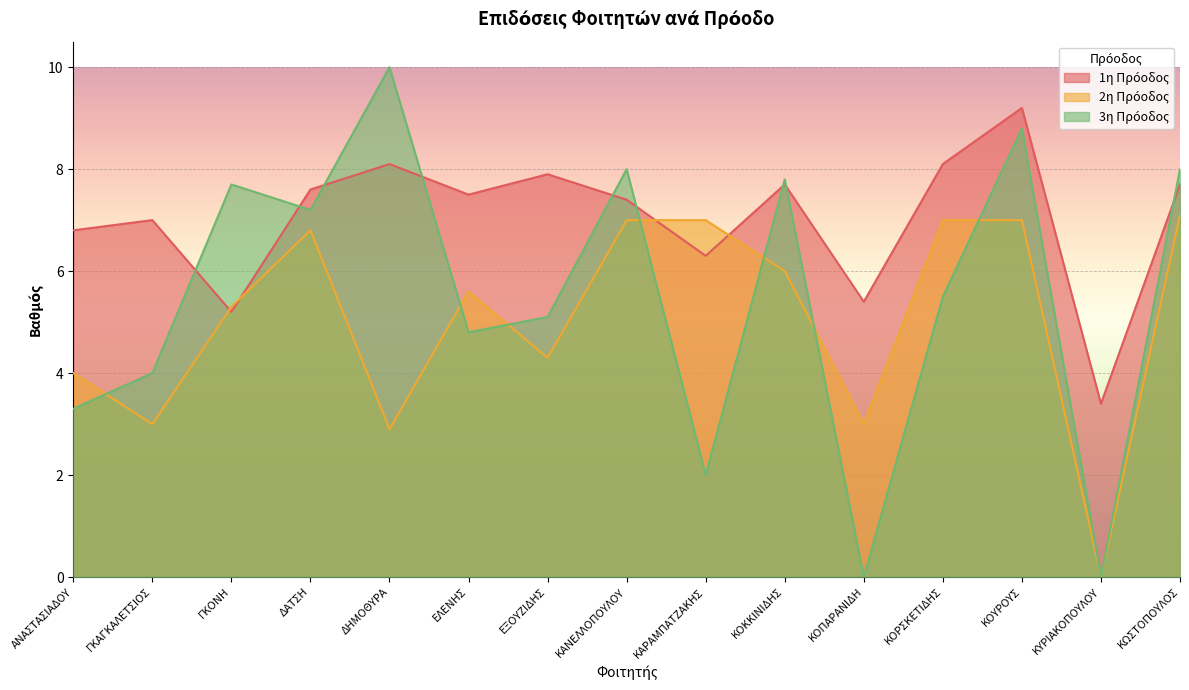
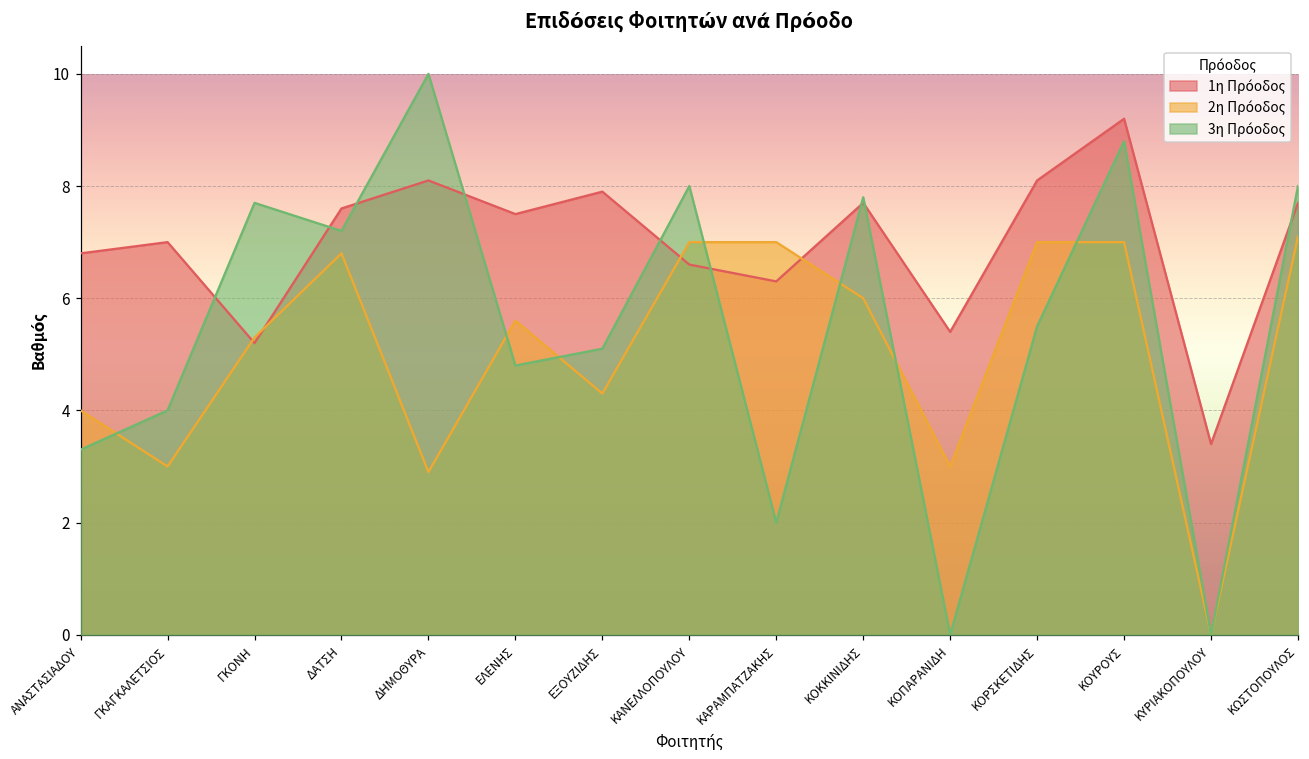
1η Πρόοδος, ΚΑΝΕΛΛΟΠΟΥΛΟΥ: 7.4 -> 6.6
